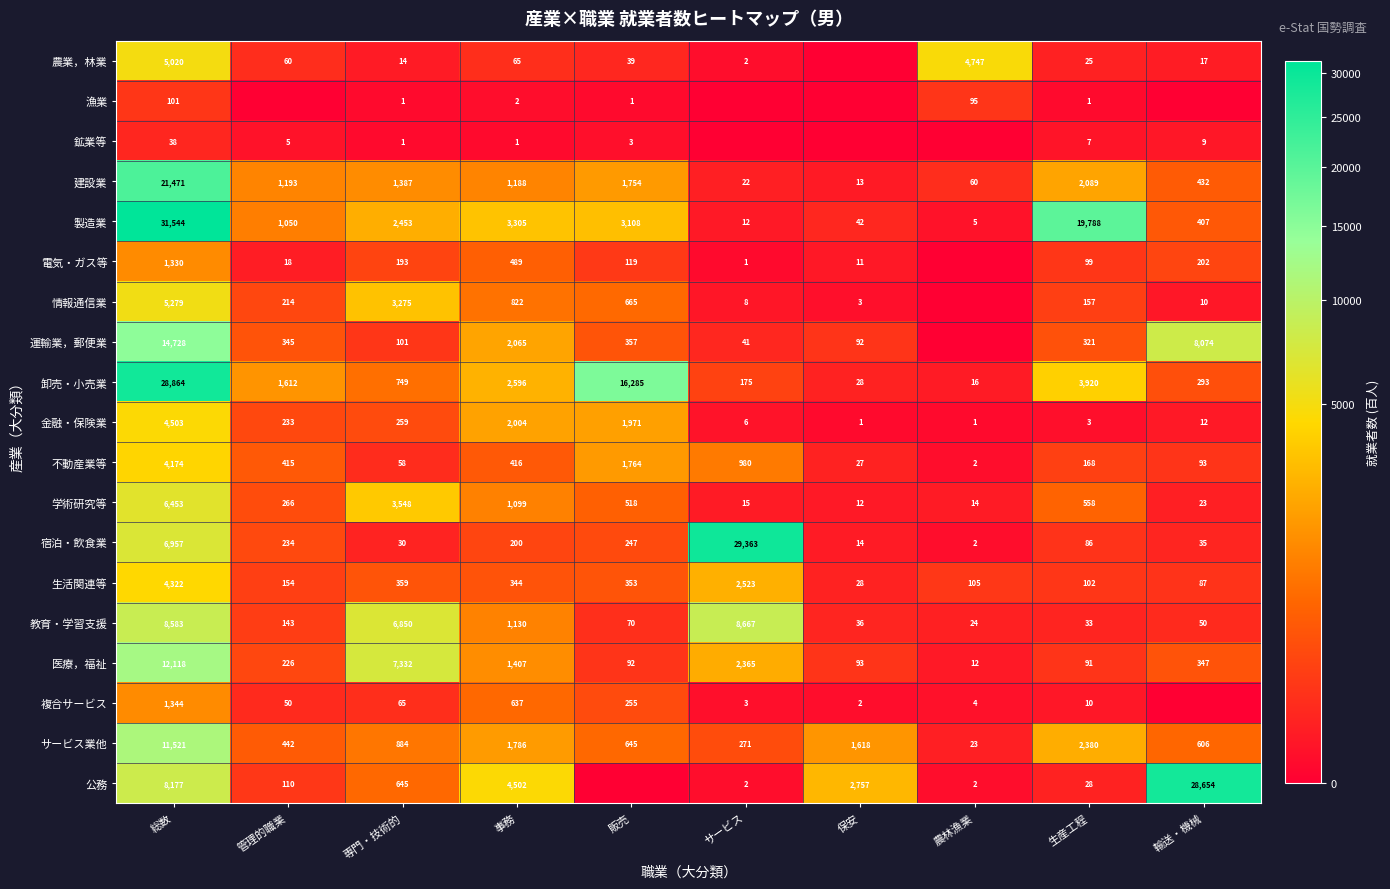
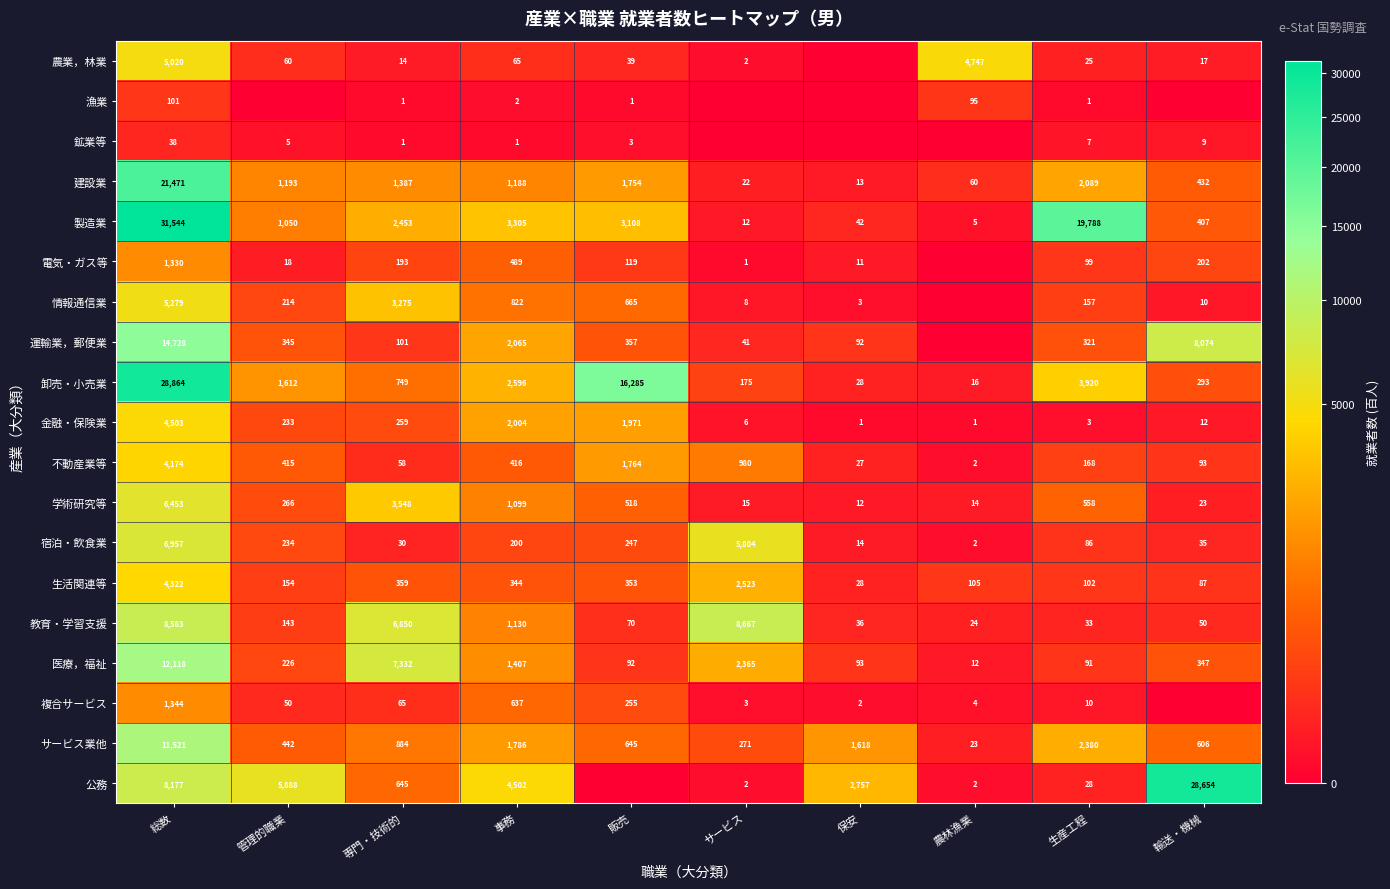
宿泊・飲食業, サービス: 29,363 -> 5,804
公務, 管理的職業: 110 -> 5,888
